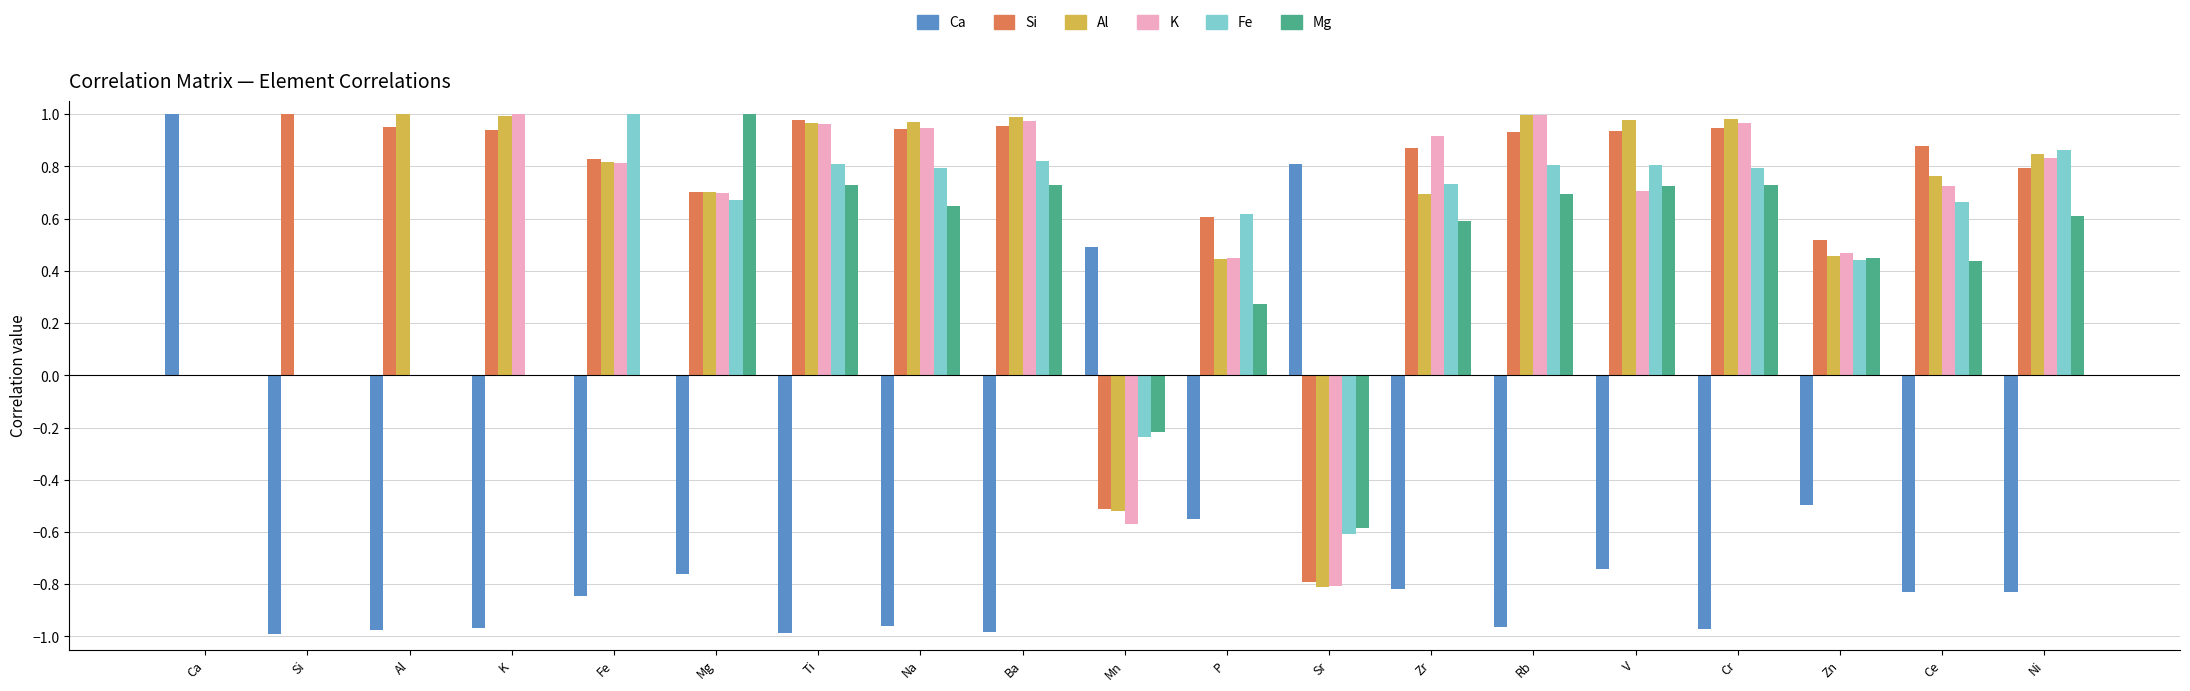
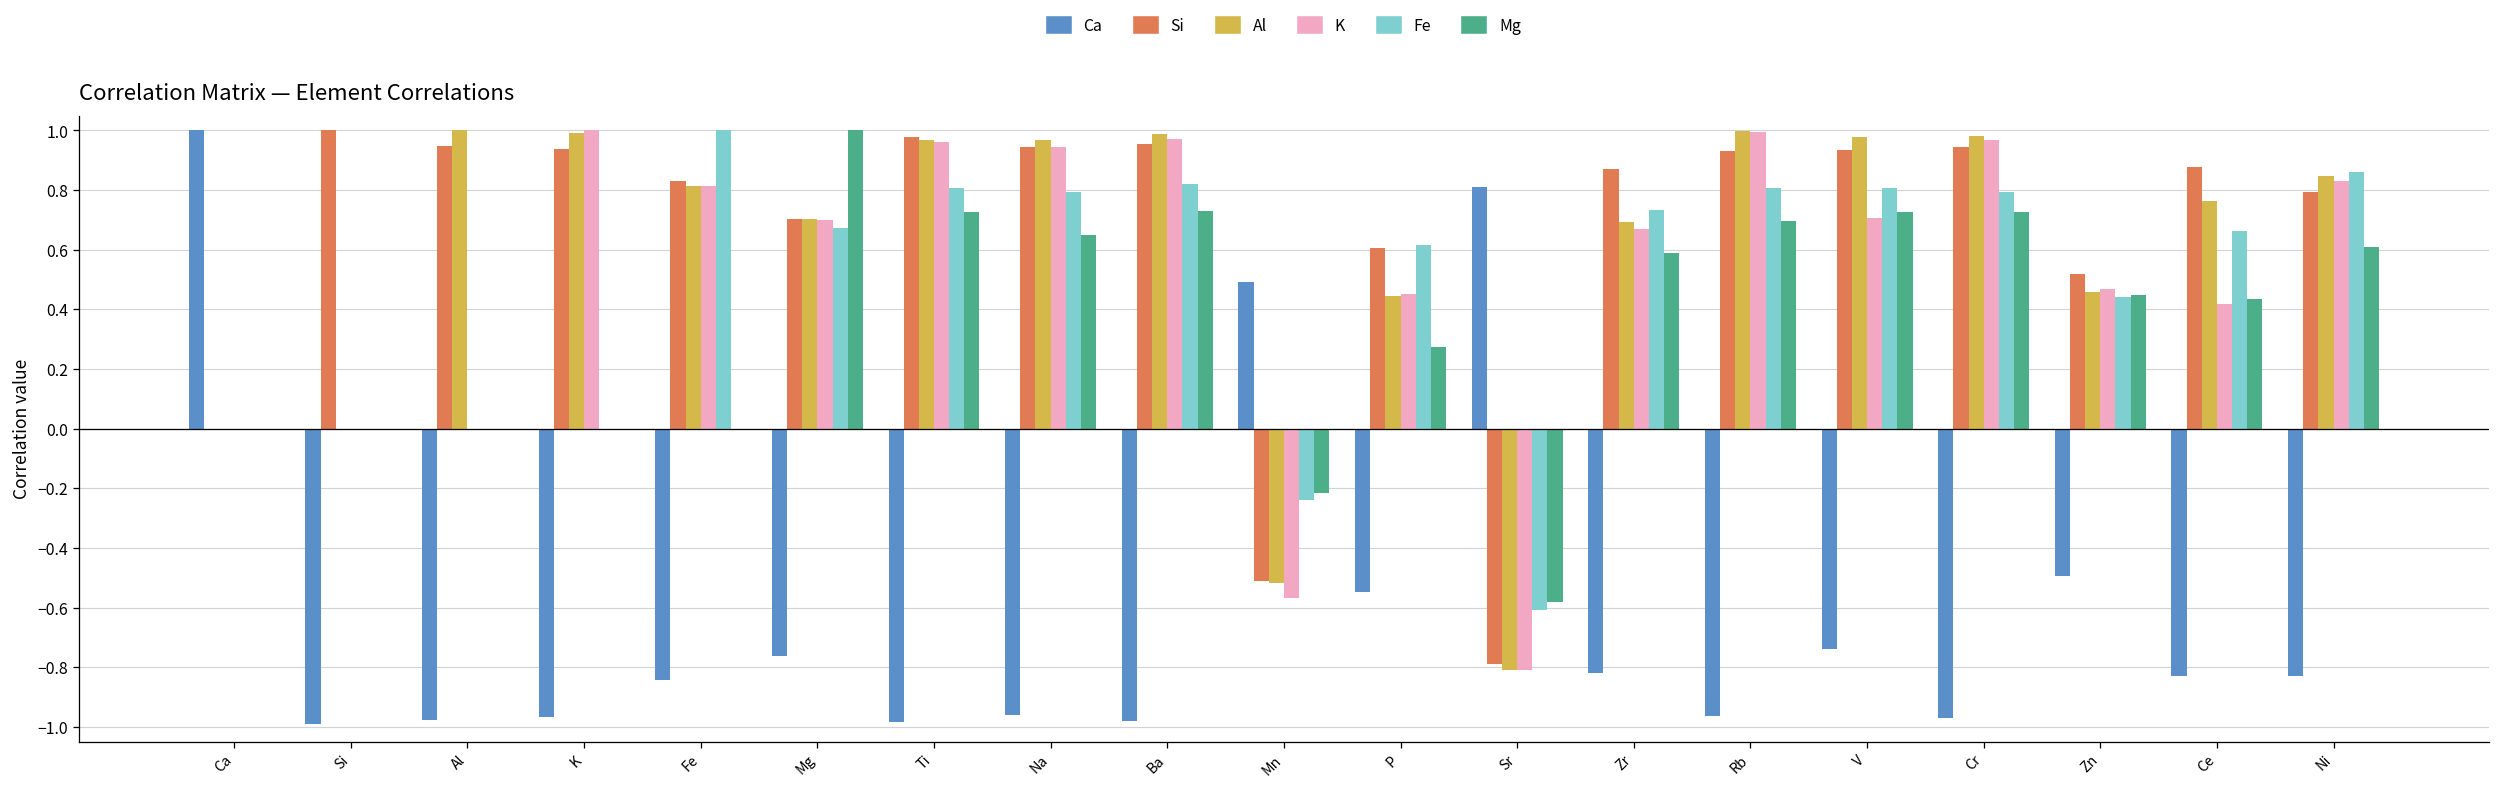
K, Zr: 0.92 -> 0.67
K, Ce: 0.73 -> 0.42
